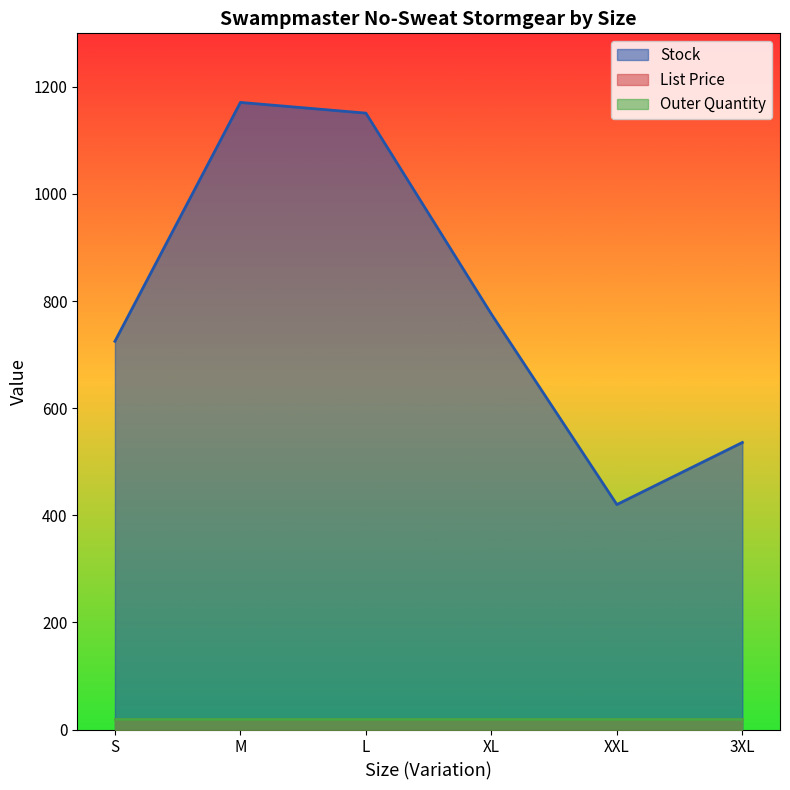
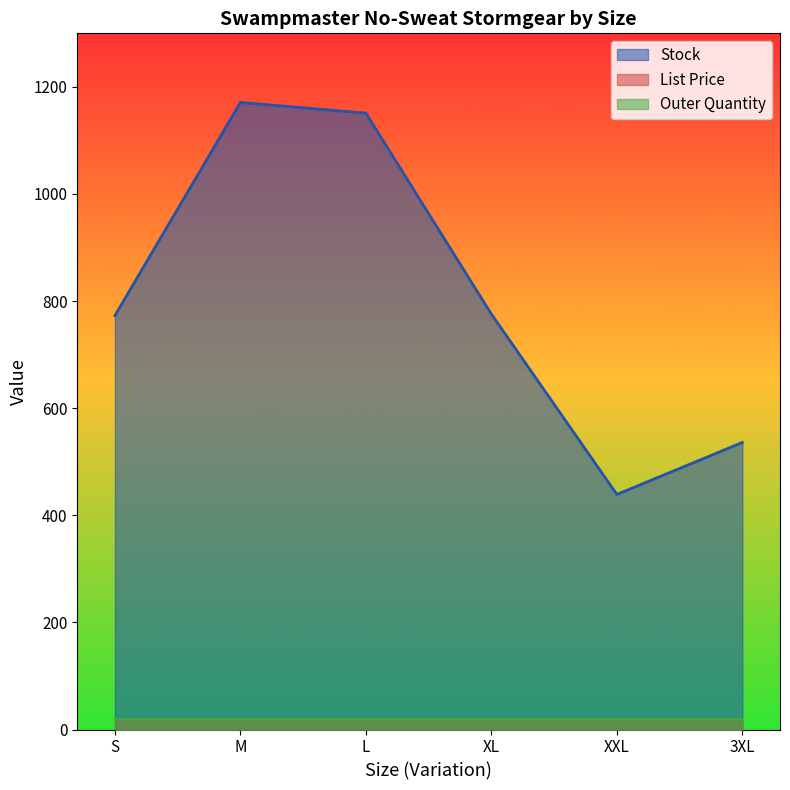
Stock, S: 720 -> 770
Stock, XXL: 420 -> 440
